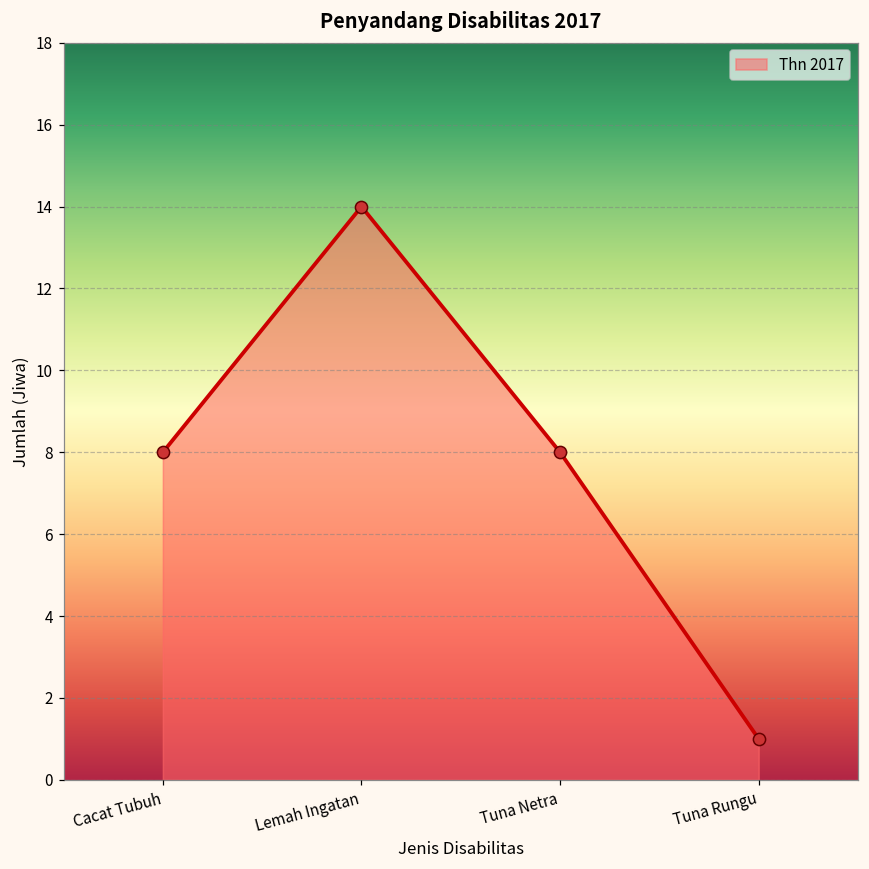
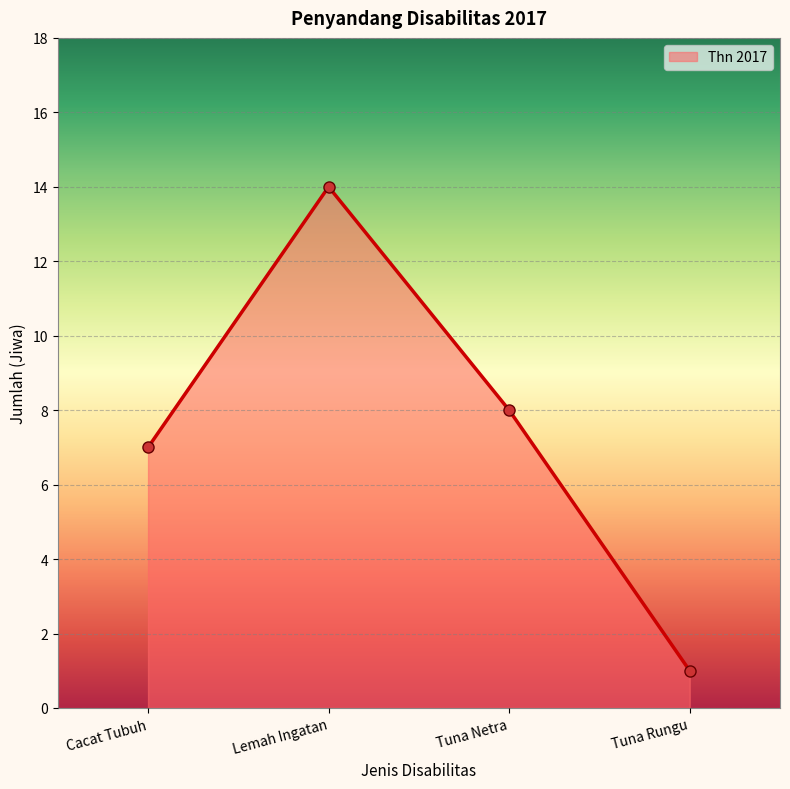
Cacat Tubuh: 8 -> 7
